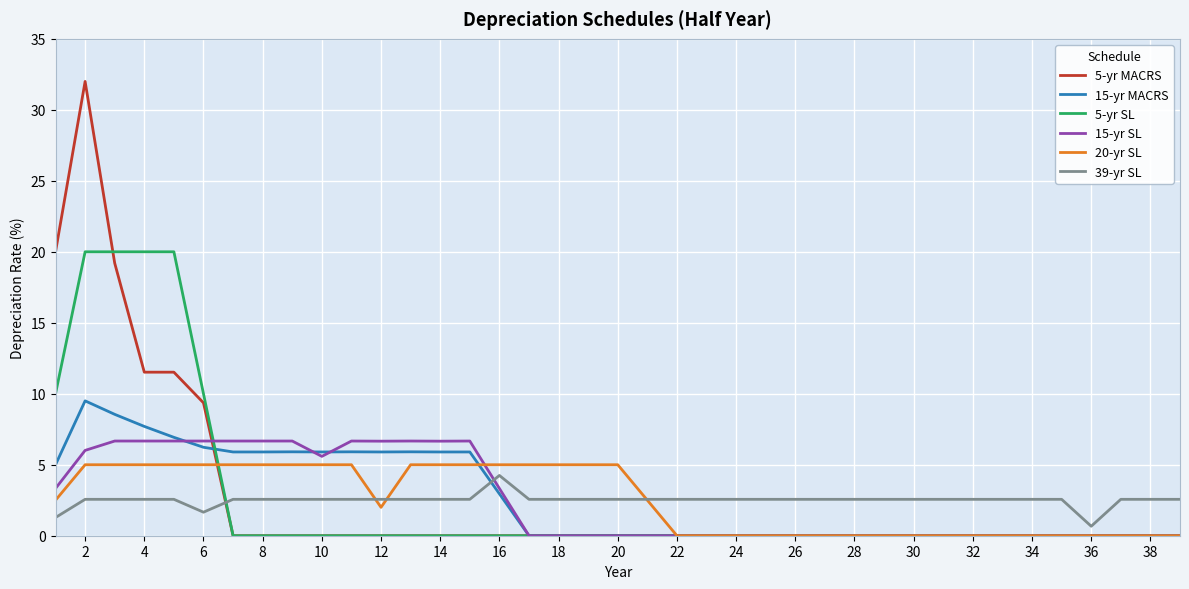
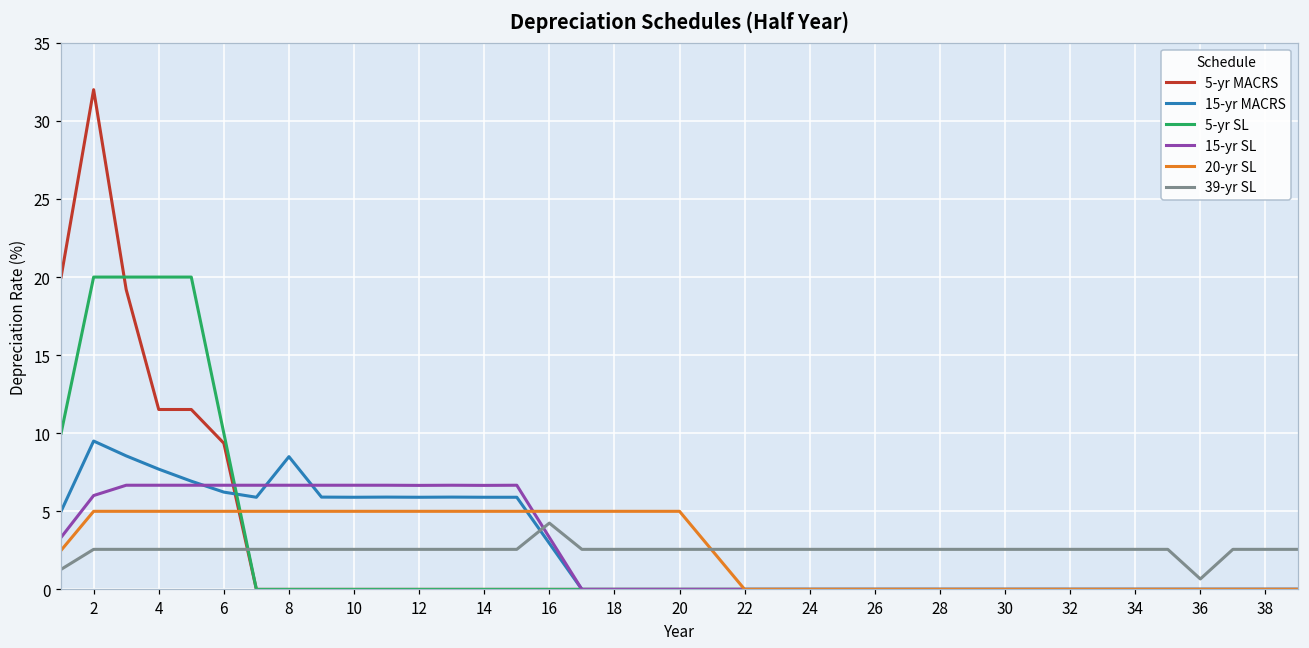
39-yr SL, 6: 1.7 -> 2.6
15-yr MACRS, 8: 5.9 -> 8.5
15-yr SL, 10: 5.6 -> 6.7
20-yr SL, 12: 2 -> 5
